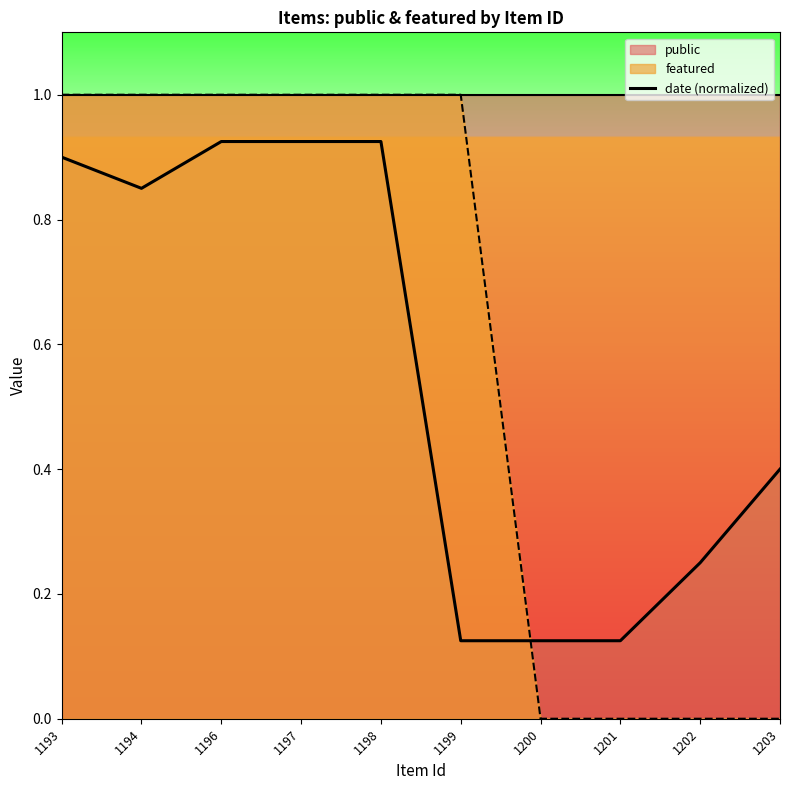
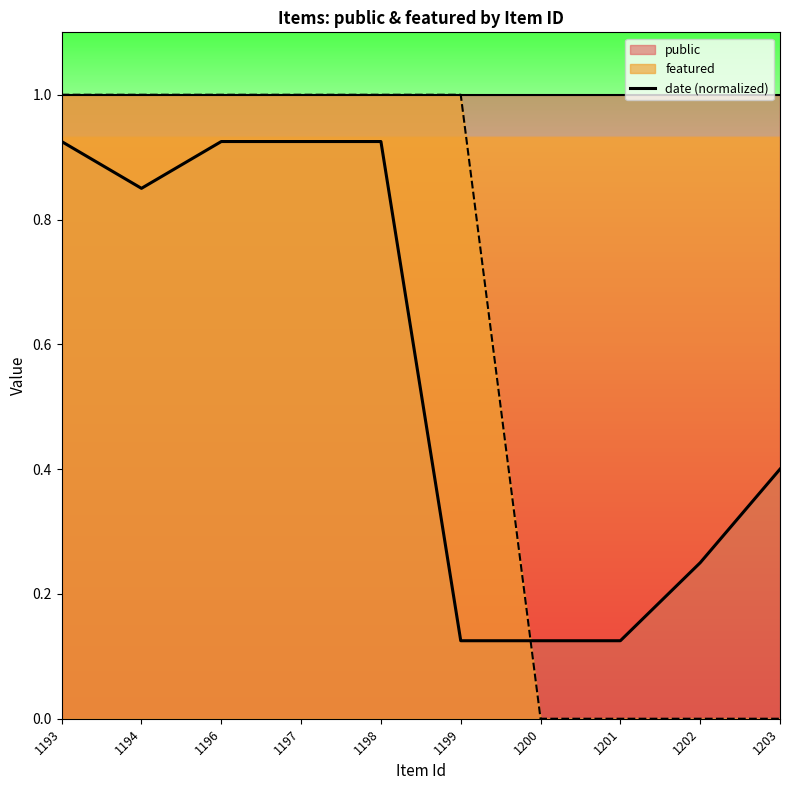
date (normalized), 1193: 0.90 -> 0.93
